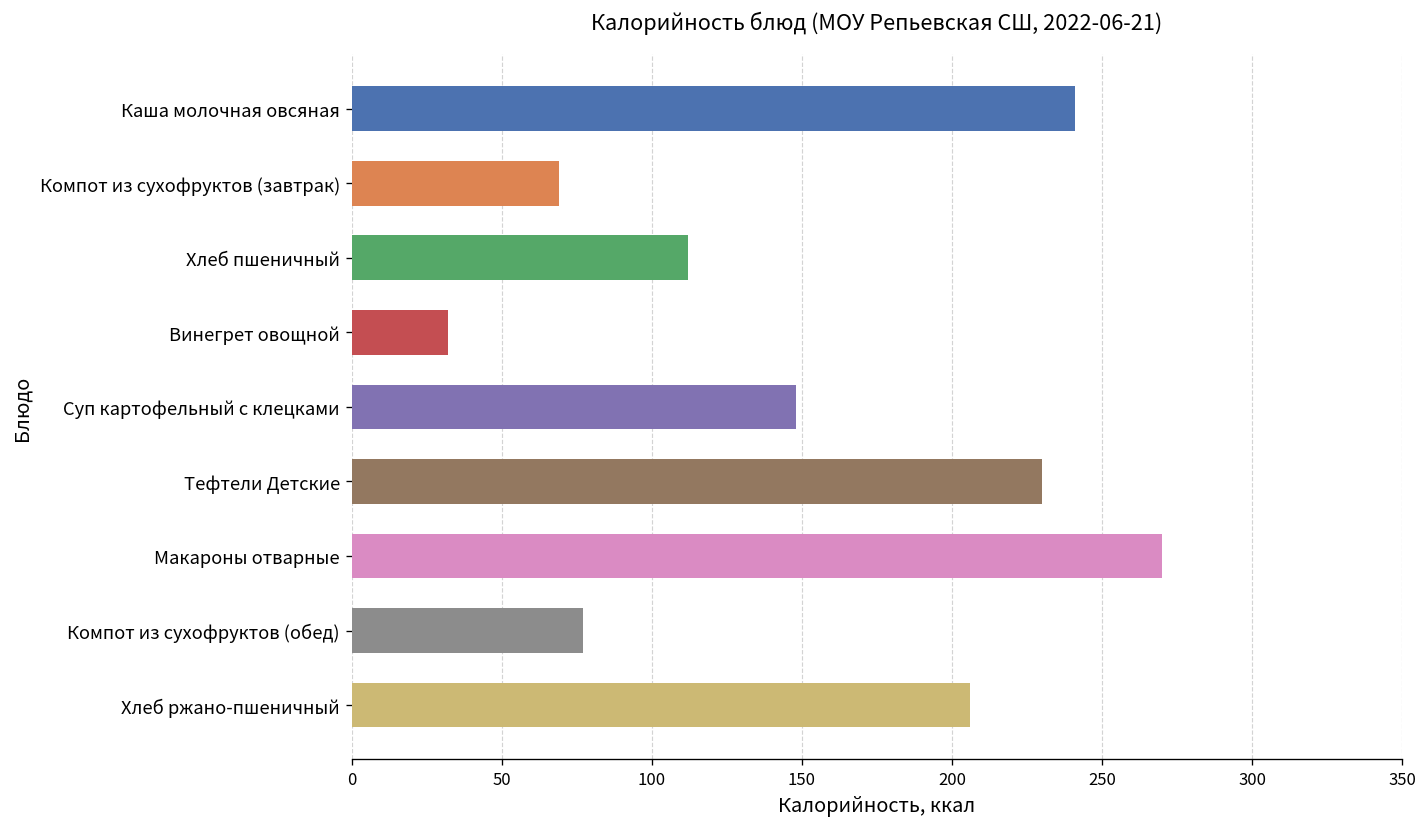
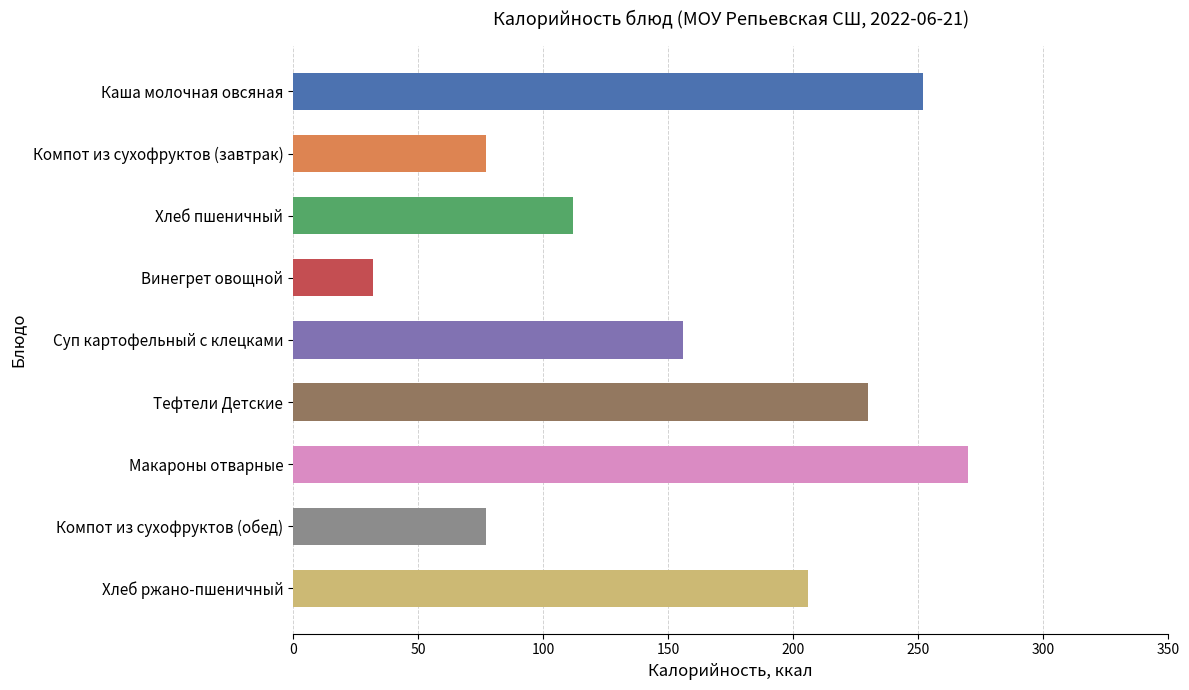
Каша молочная овсяная: 241 -> 252
Компот из сухофруктов (завтрак): 69 -> 77
Суп картофельный с клецками: 148 -> 156
